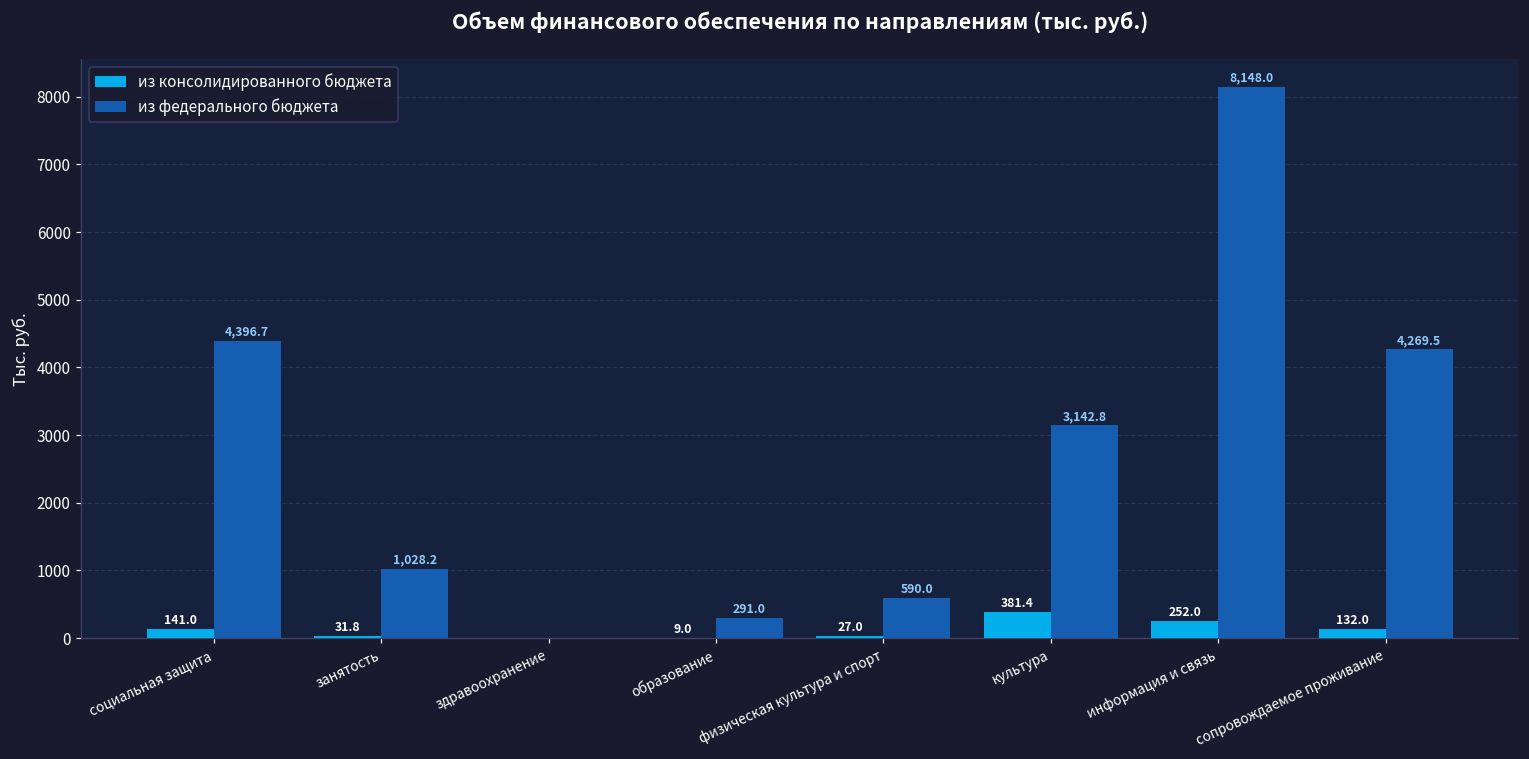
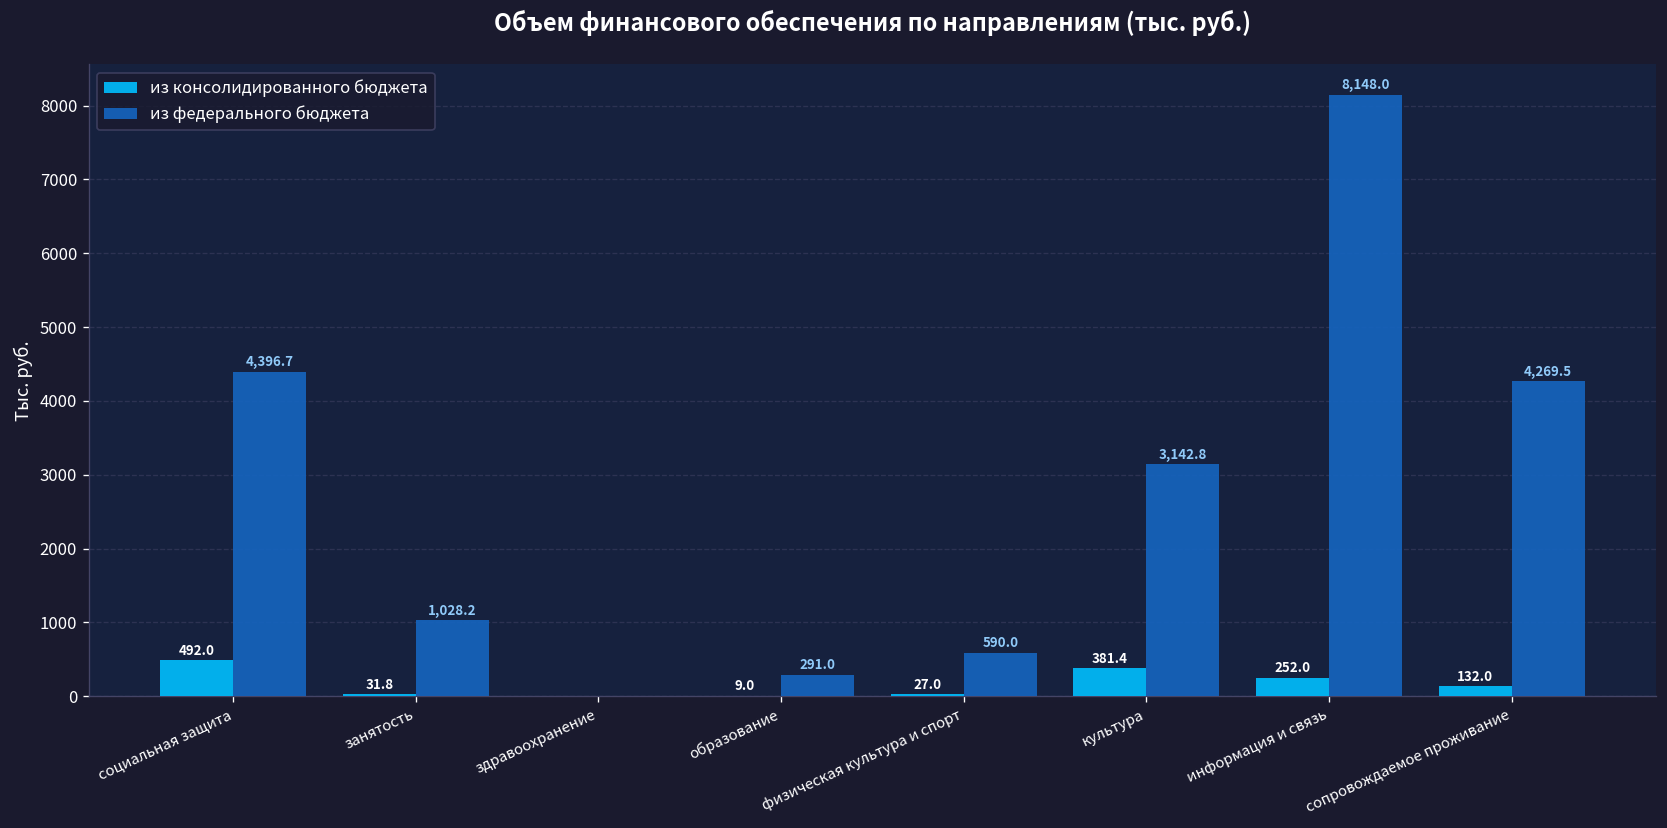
из консолидированного бюджета, социальная защита: 141.0 -> 492.0
